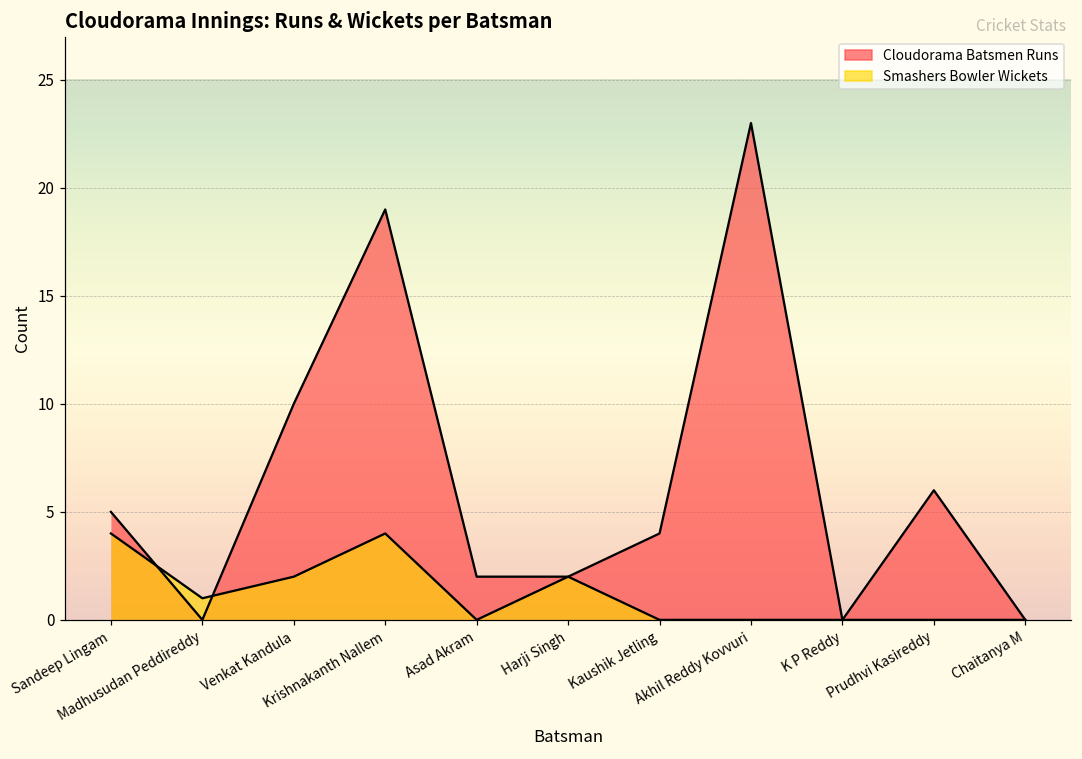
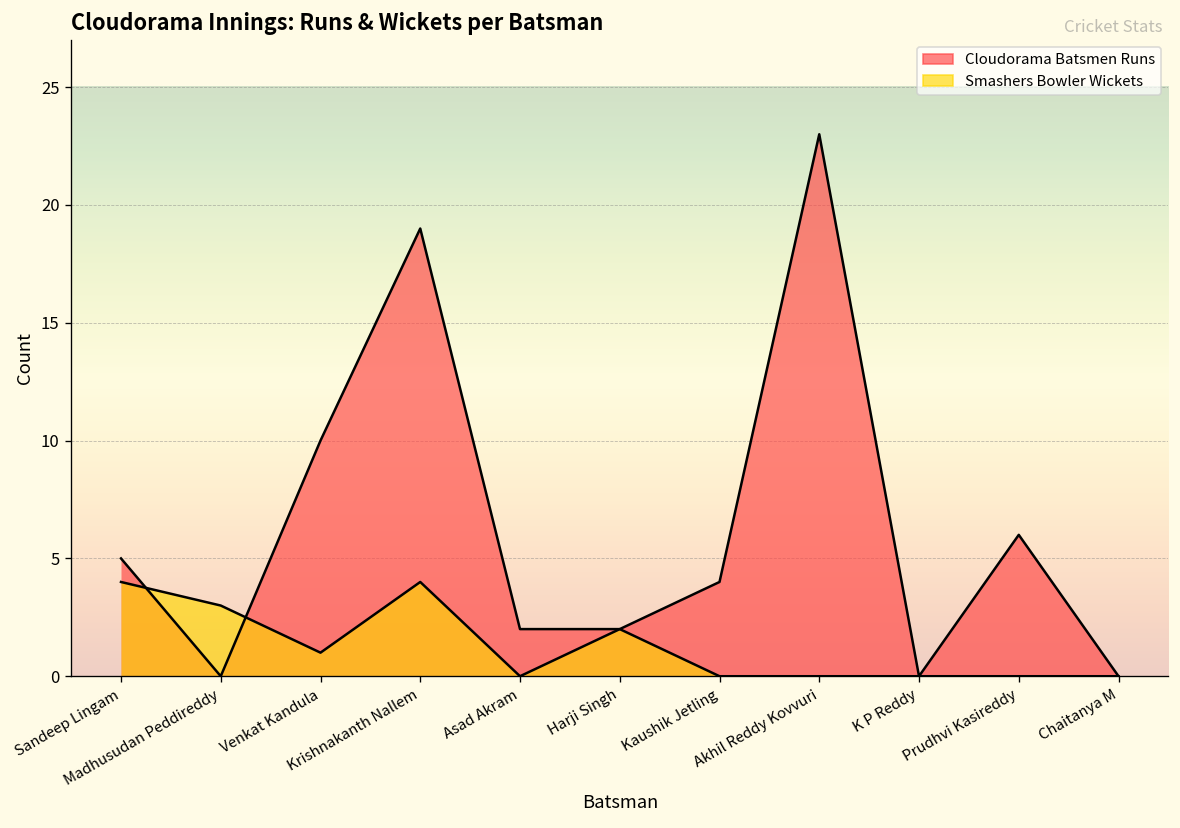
Smashers Bowler Wickets, Madhusudan Peddireddy: 1 -> 3
Smashers Bowler Wickets, Venkat Kandula: 2 -> 1
